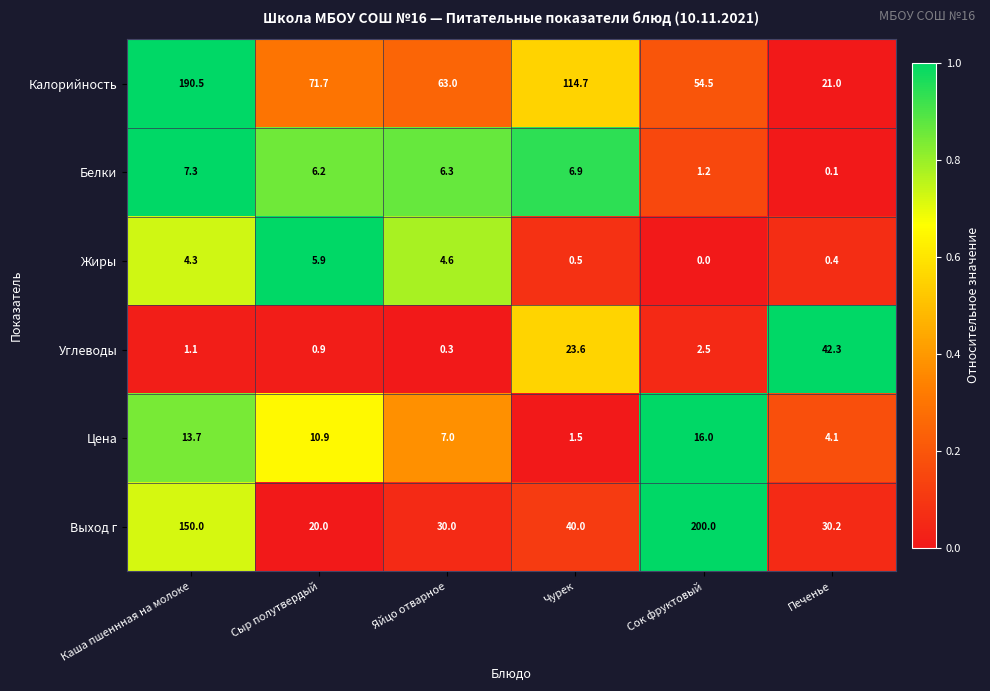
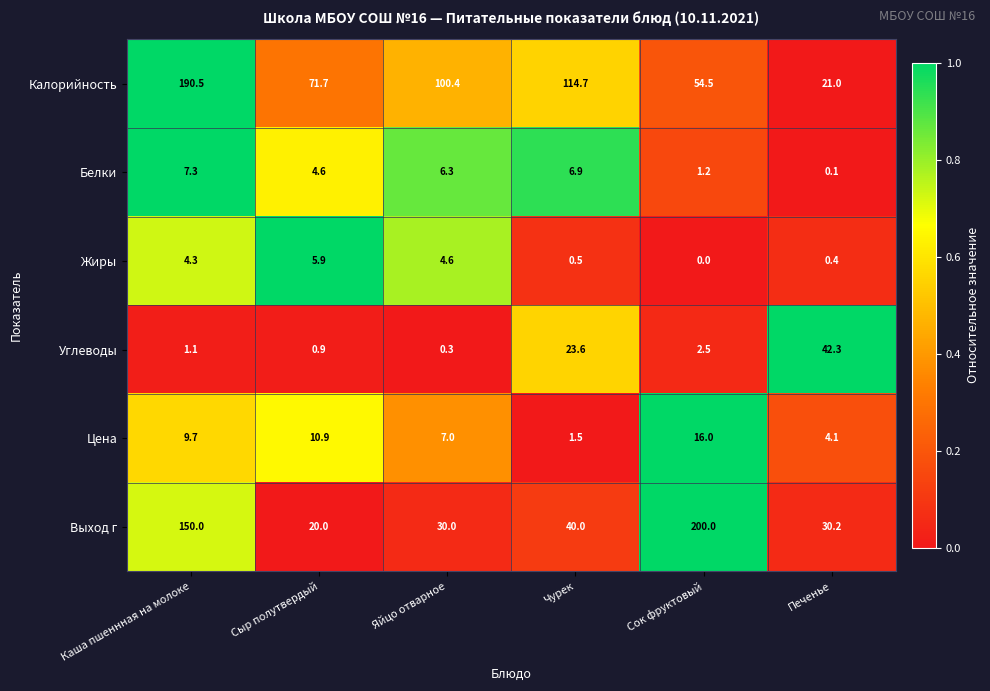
Калорийность, Яйцо отварное: 63.0 -> 100.4
Белки, Сыр полутвердый: 6.2 -> 4.6
Цена, Каша пшеннная на молоке: 13.7 -> 9.7
